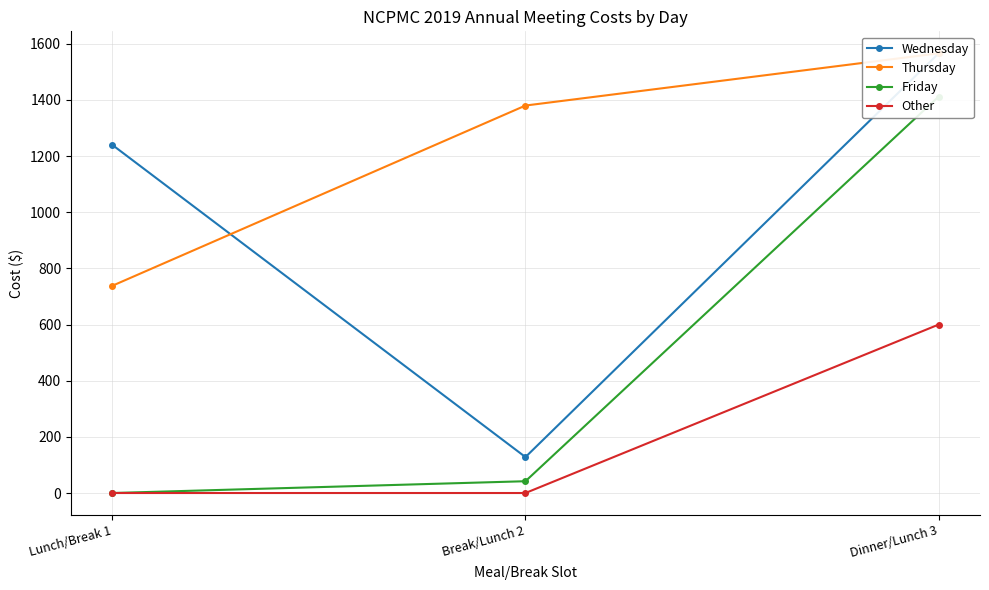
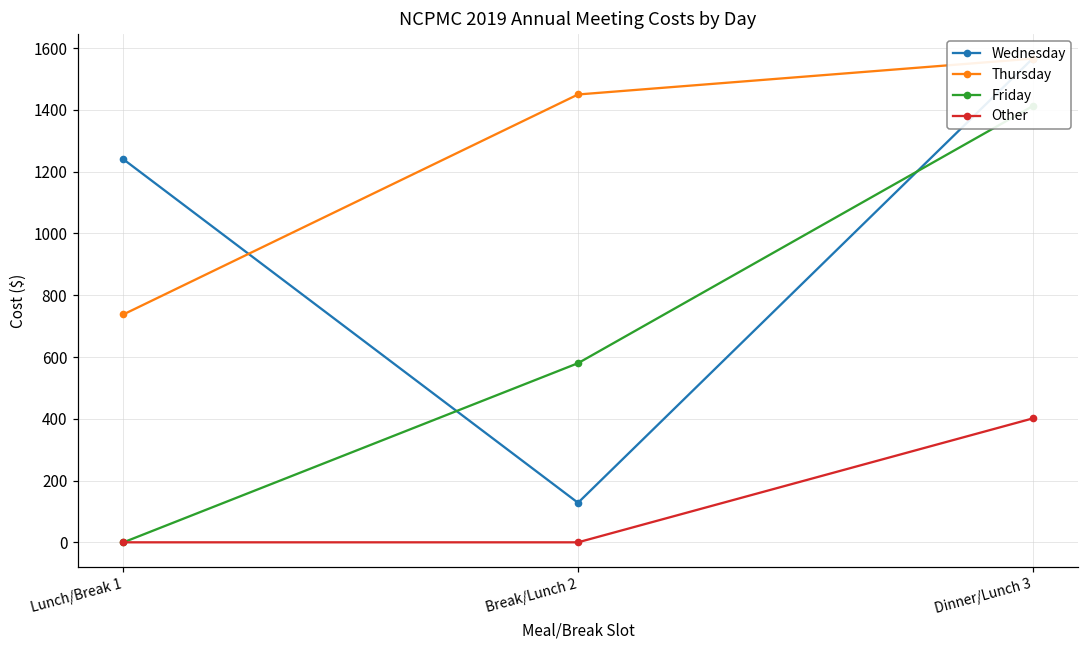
Thursday, Break/Lunch 2: 1380 -> 1450
Friday, Break/Lunch 2: 40 -> 580
Other, Dinner/Lunch 3: 600 -> 400
